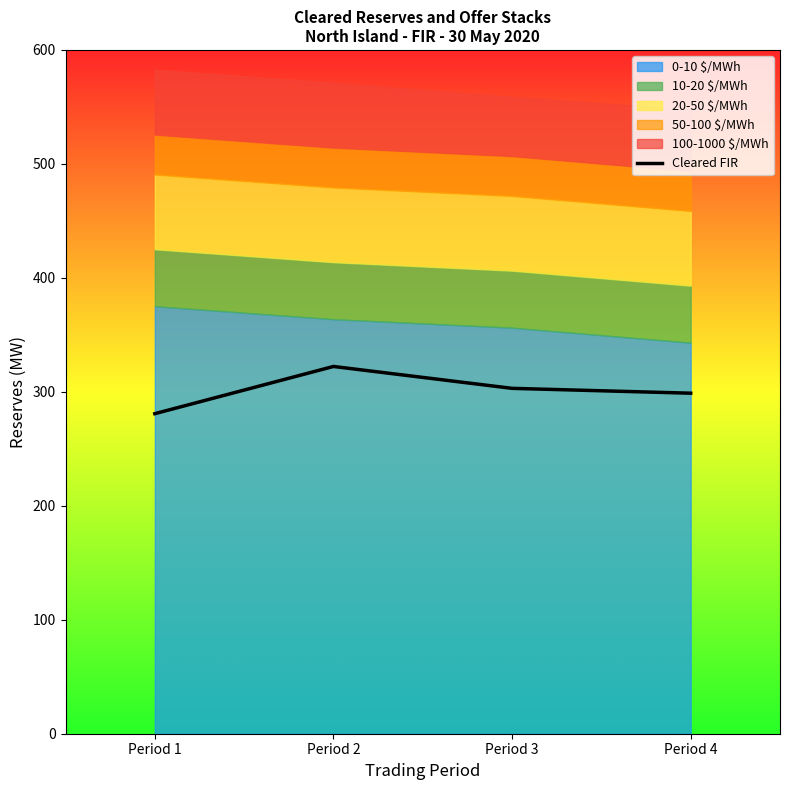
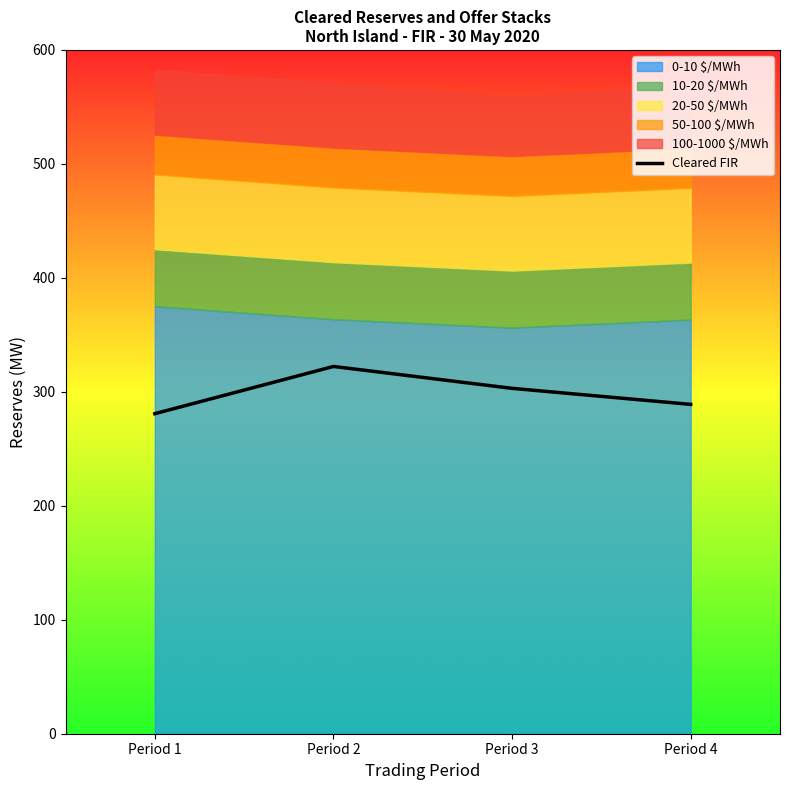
Cleared FIR, Period 4: 299 -> 289
0-10 $/MWh, Period 4: 343 -> 363
